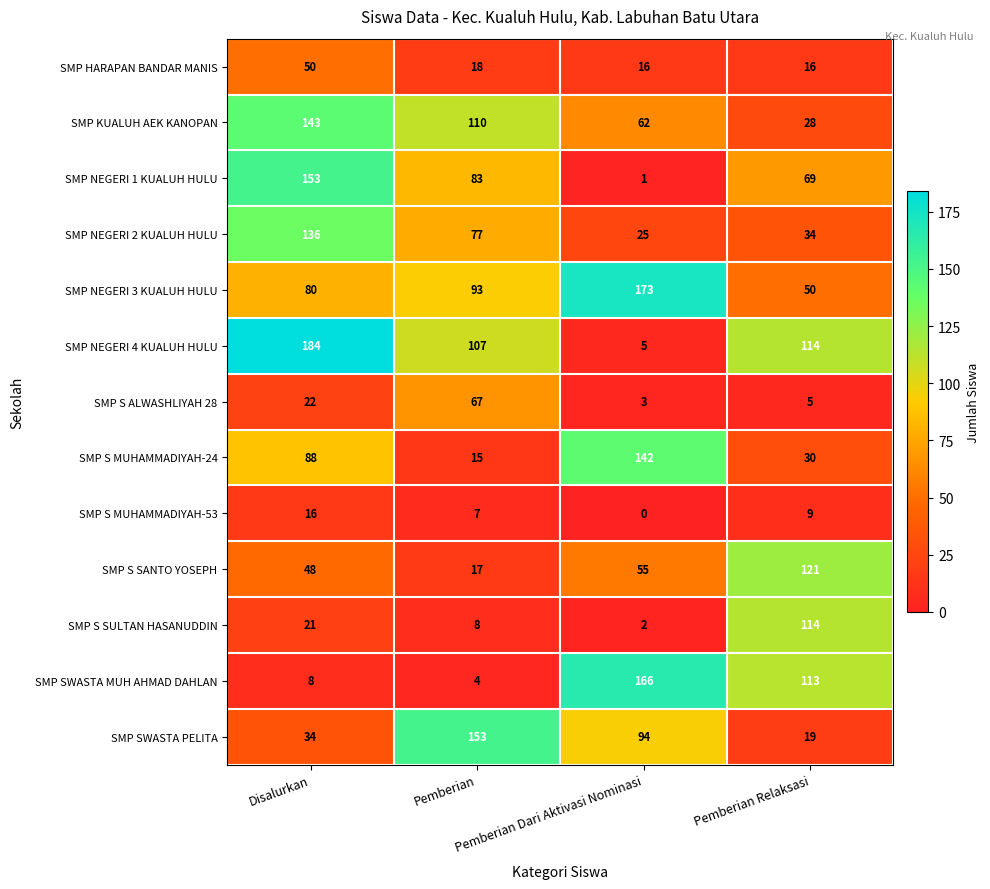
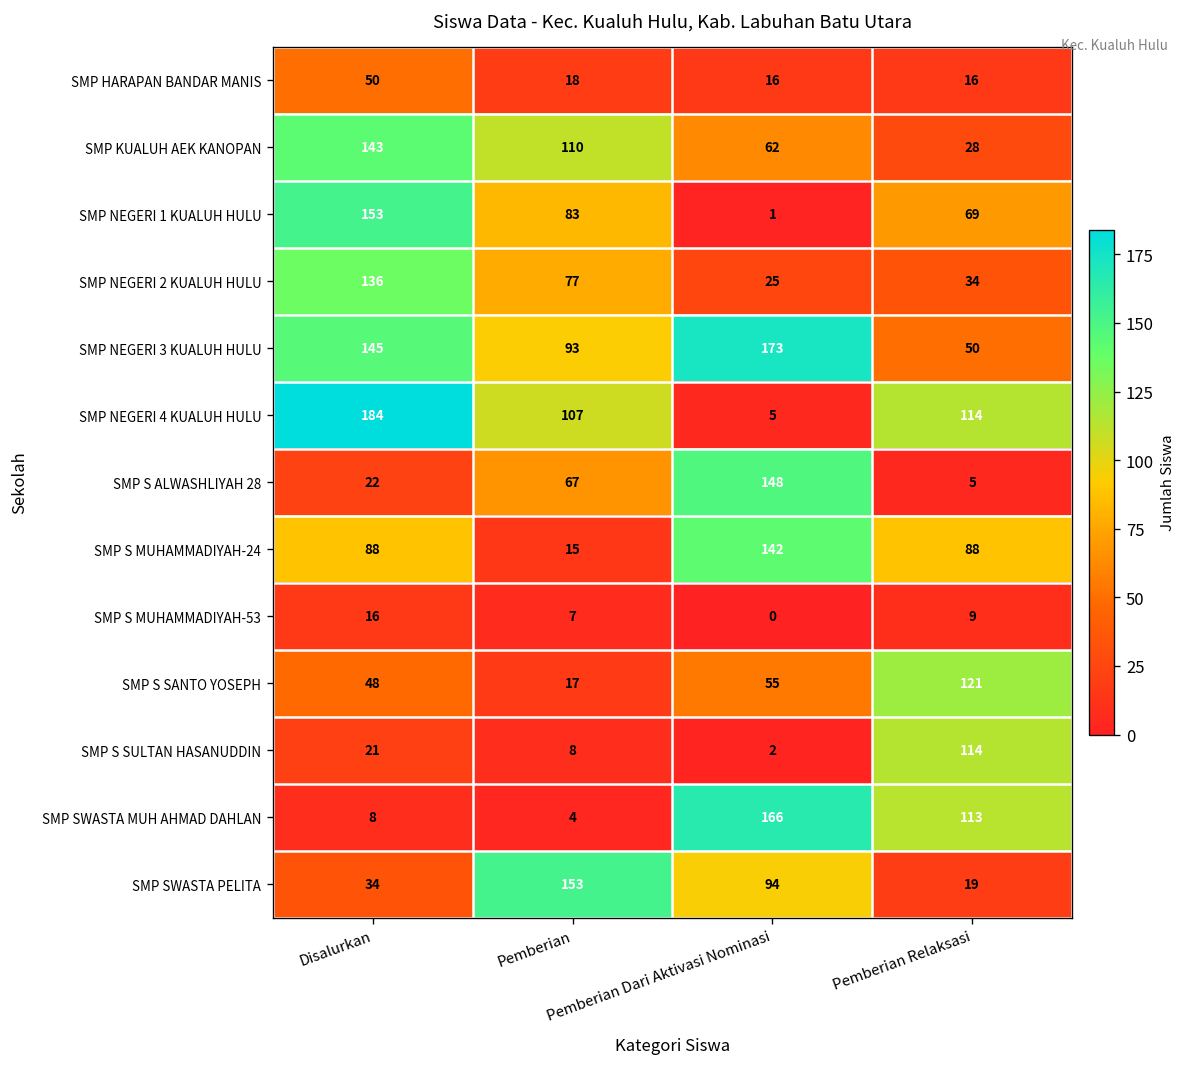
SMP NEGERI 3 KUALUH HULU, Disalurkan: 80 -> 145
SMP S ALWASHLIYAH 28, Pemberian Dari Aktivasi Nominasi: 3 -> 148
SMP S MUHAMMADIYAH-24, Pemberian Relaksasi: 30 -> 88
